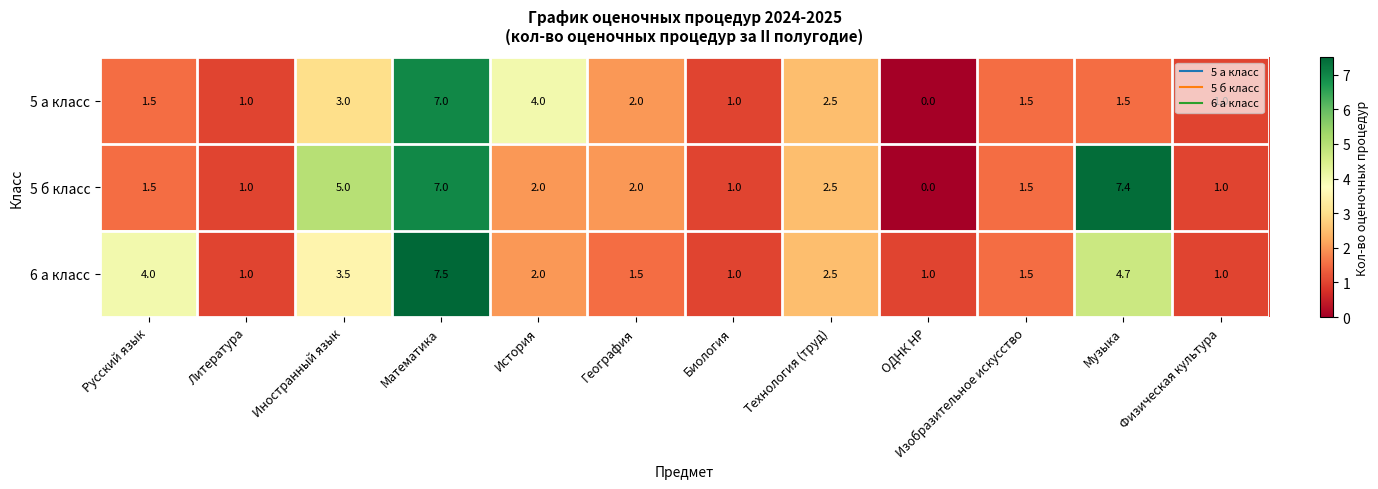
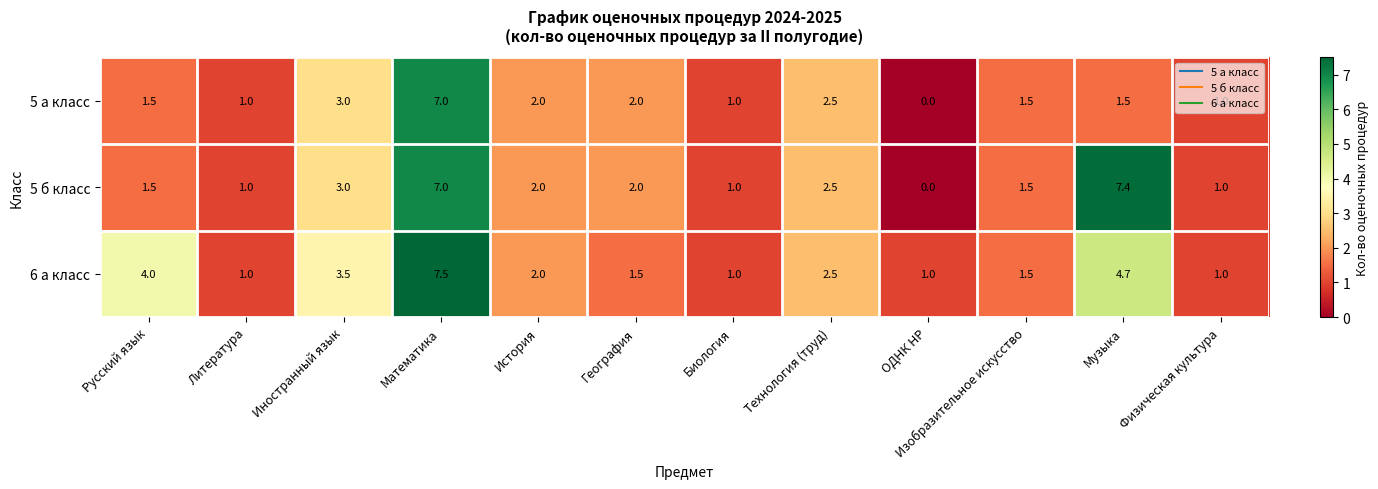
5 а класс, История: 4.0 -> 2.0
5 б класс, Иностранный язык: 5.0 -> 3.0
